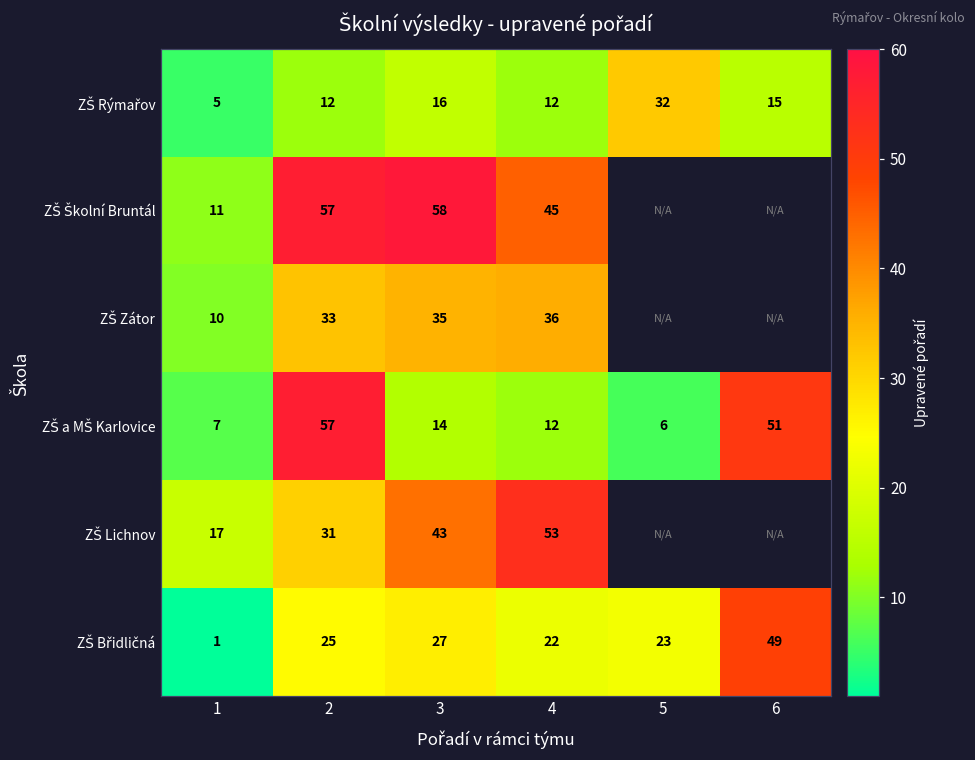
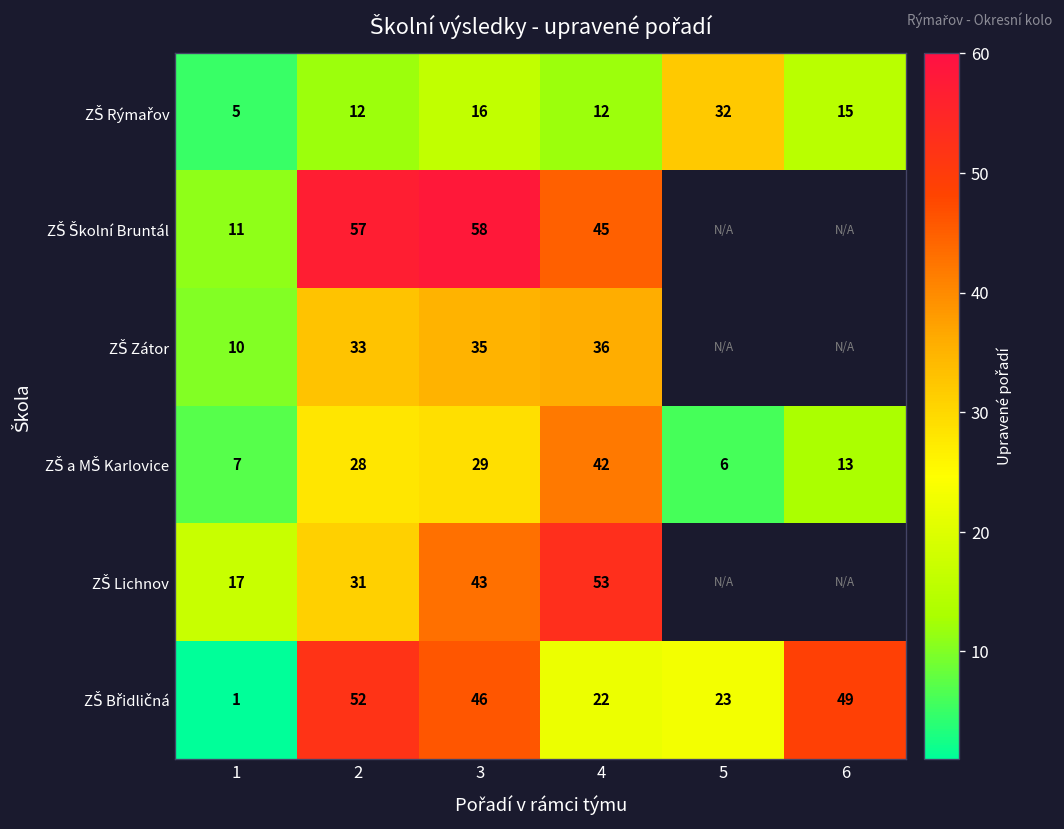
ZŠ a MŠ Karlovice, 2: 57 -> 28
ZŠ a MŠ Karlovice, 3: 14 -> 29
ZŠ a MŠ Karlovice, 4: 12 -> 42
ZŠ a MŠ Karlovice, 6: 51 -> 13
ZŠ Břidličná, 2: 25 -> 52
ZŠ Břidličná, 3: 27 -> 46
